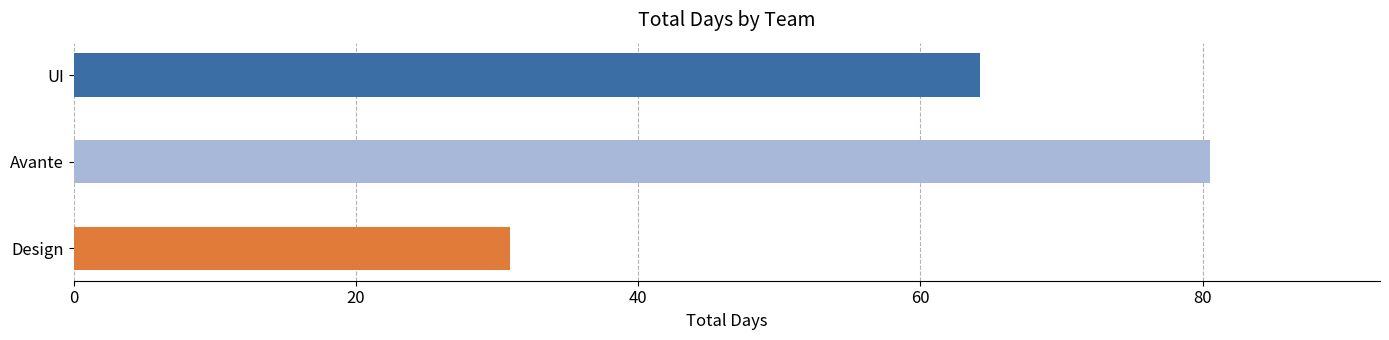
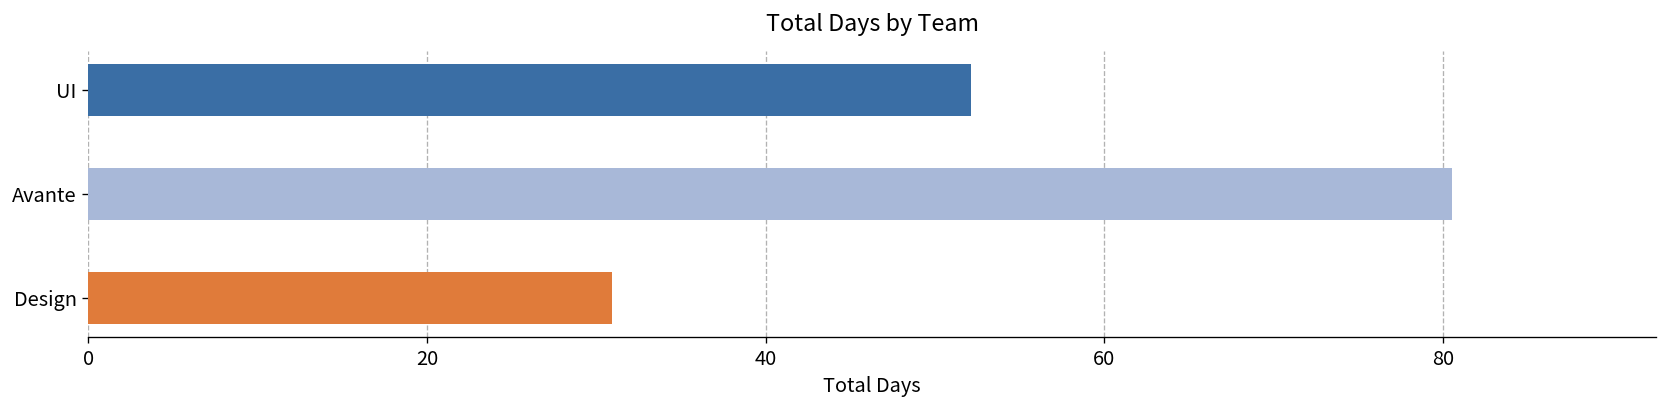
UI: 64.2 -> 52.1
